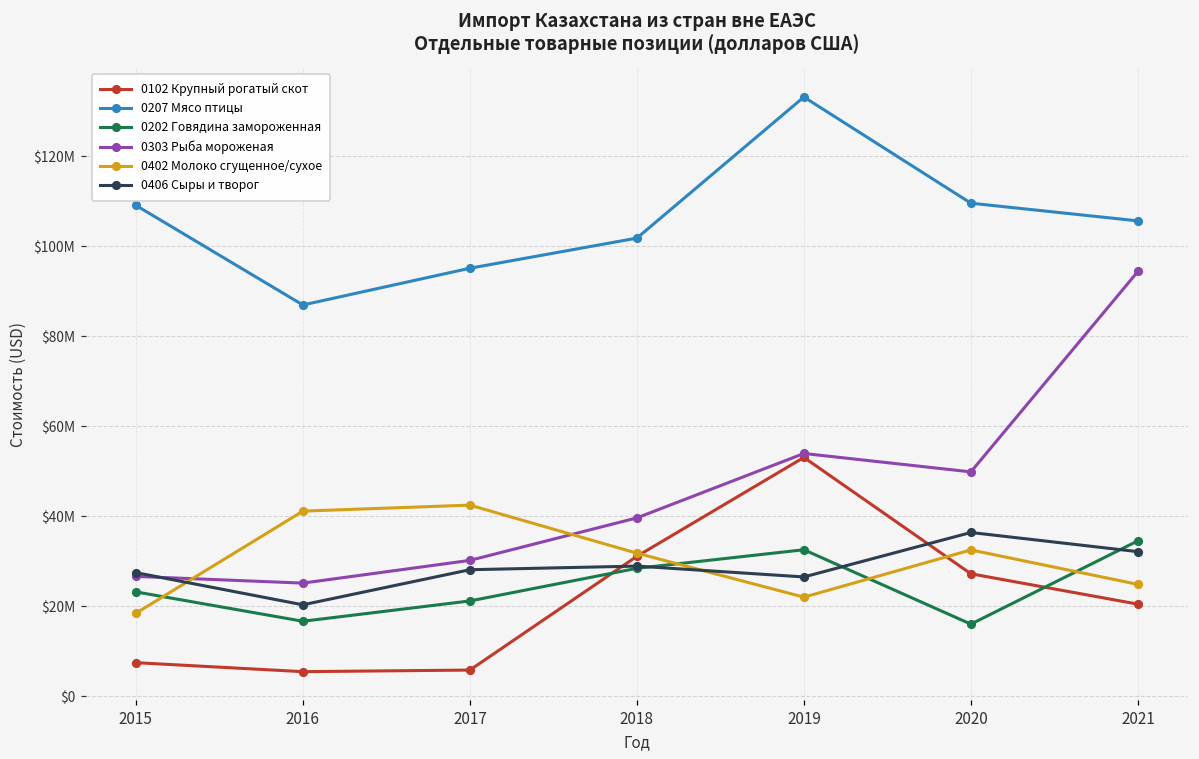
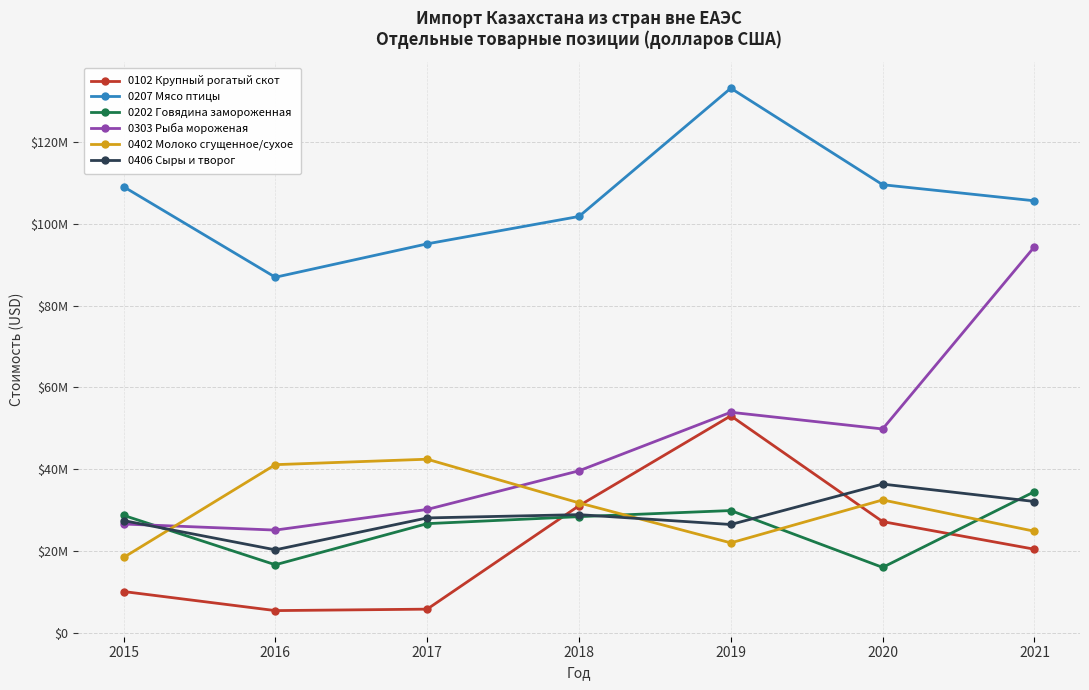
0102 Крупный рогатый скот, 2015: $7000000 -> $10000000
0202 Говядина замороженная, 2015: $23000000 -> $29000000
0202 Говядина замороженная, 2017: $21000000 -> $27000000
0202 Говядина замороженная, 2019: $33000000 -> $30000000
